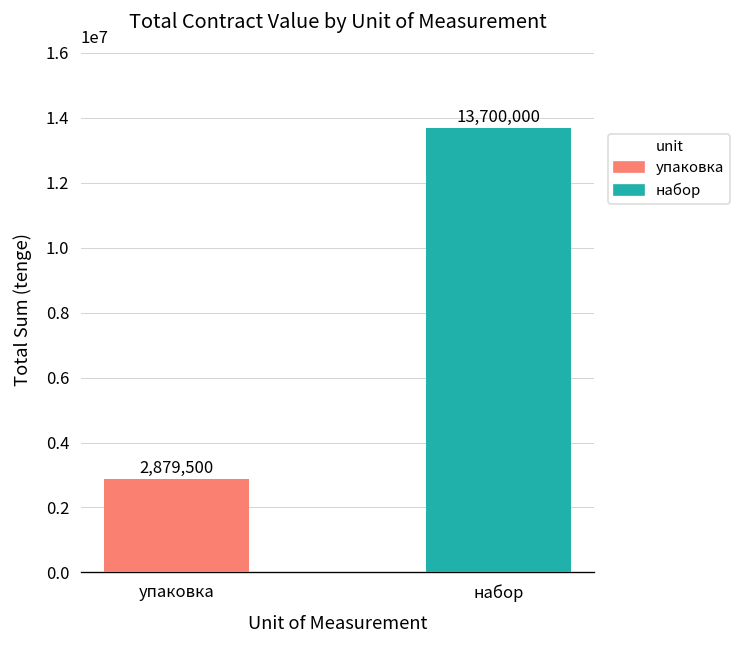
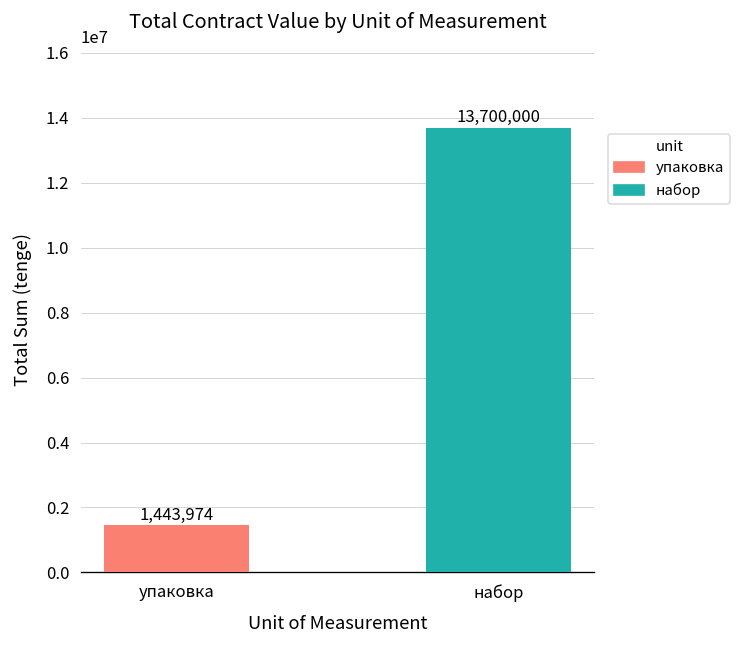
упаковка: 2,879,500 -> 1,443,974
